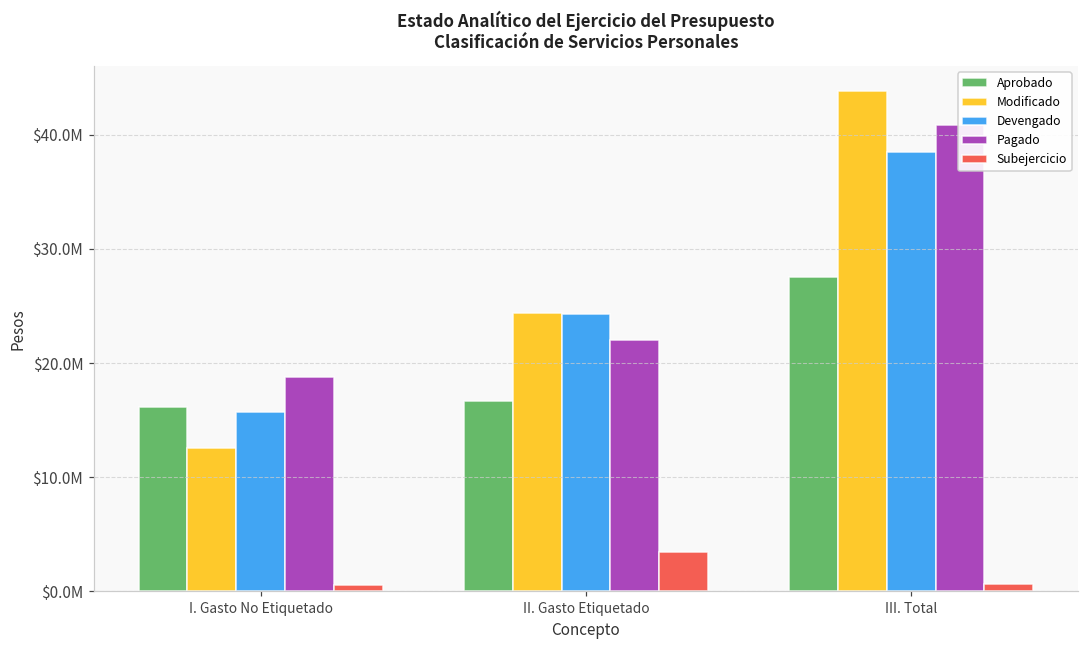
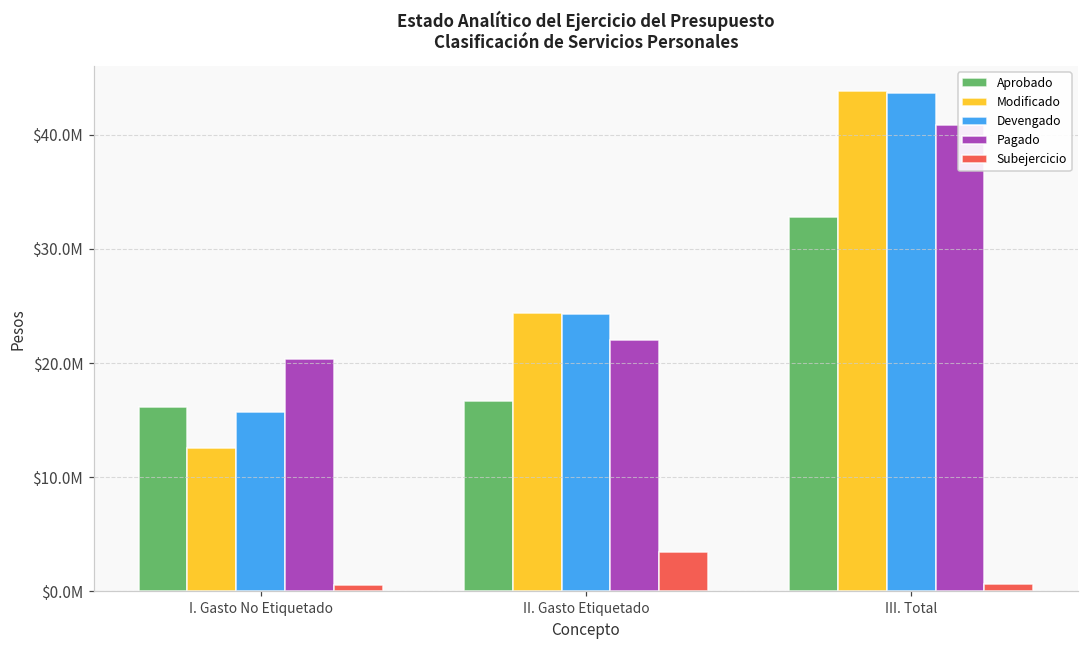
Pagado, I. Gasto No Etiquetado: $18800000 -> $20300000
Aprobado, III. Total: $27500000 -> $32800000
Devengado, III. Total: $38500000 -> $43700000
